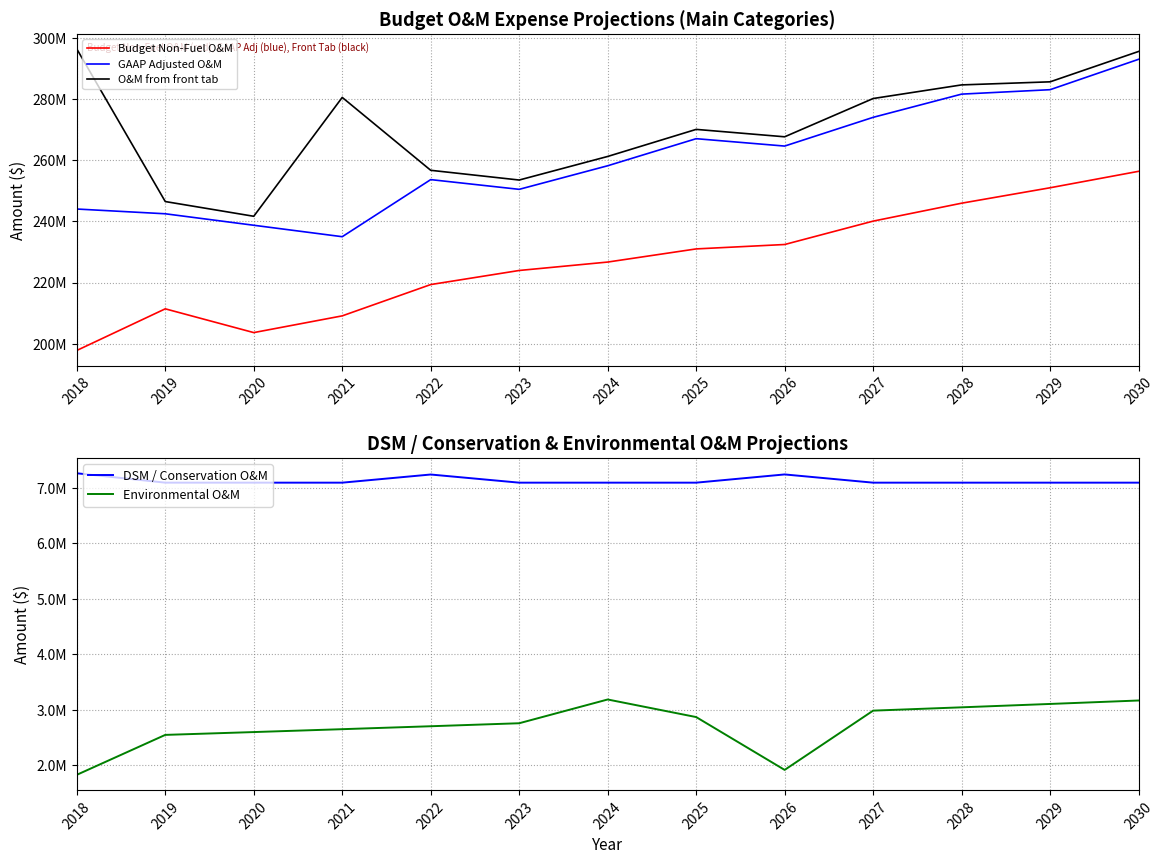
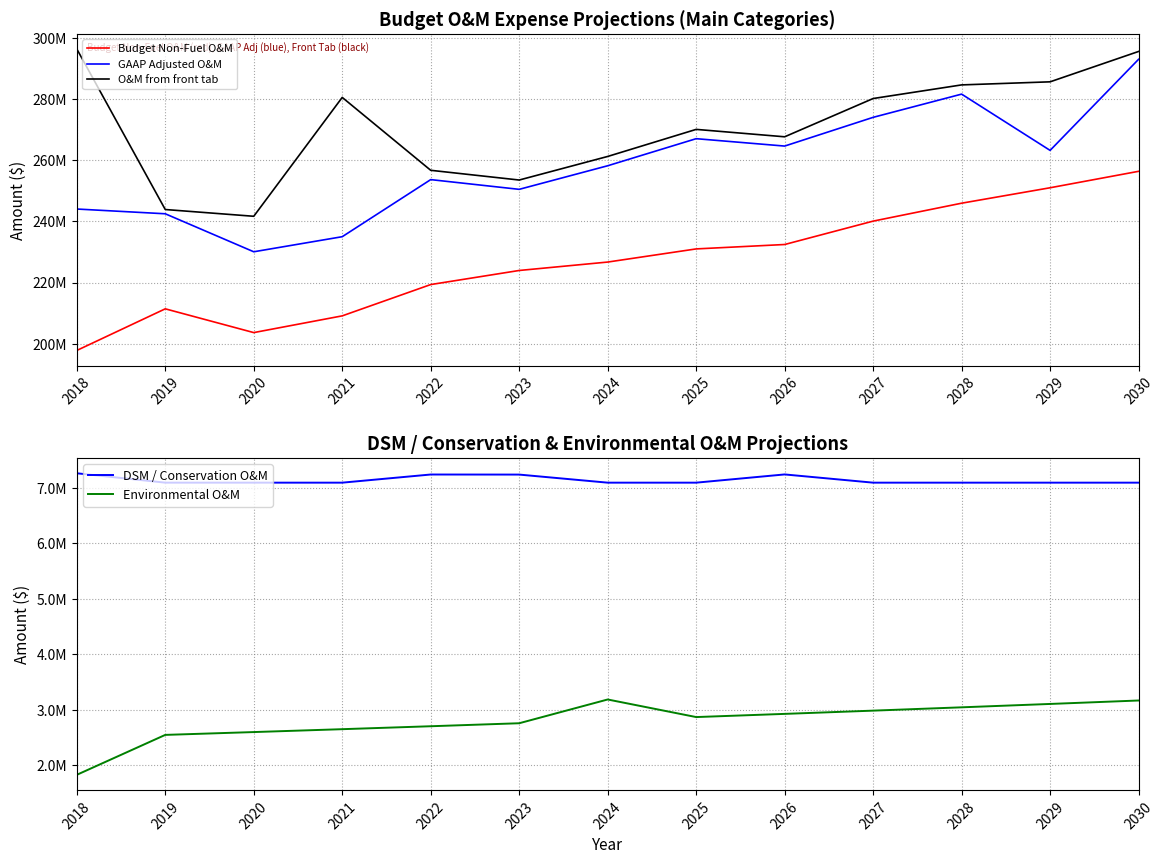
Budget O&M Expense Projections (Main Categories), O&M from front tab, 2019: 246000000 -> 244000000
Budget O&M Expense Projections (Main Categories), GAAP Adjusted O&M, 2020: 239000000 -> 230000000
Budget O&M Expense Projections (Main Categories), GAAP Adjusted O&M, 2029: 283000000 -> 263000000
DSM / Conservation & Environmental O&M Projections, DSM / Conservation O&M, 2023: 7100000 -> 7200000
DSM / Conservation & Environmental O&M Projections, Environmental O&M, 2026: 1900000 -> 2900000
